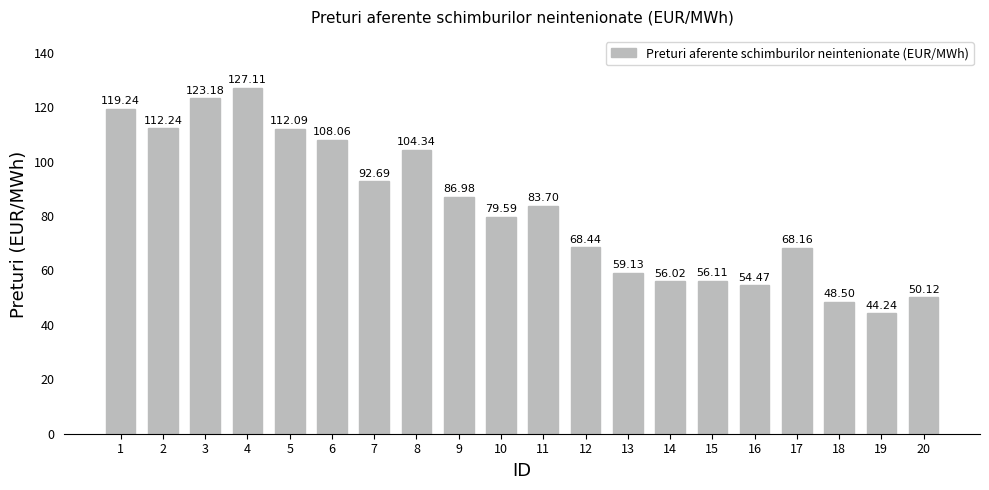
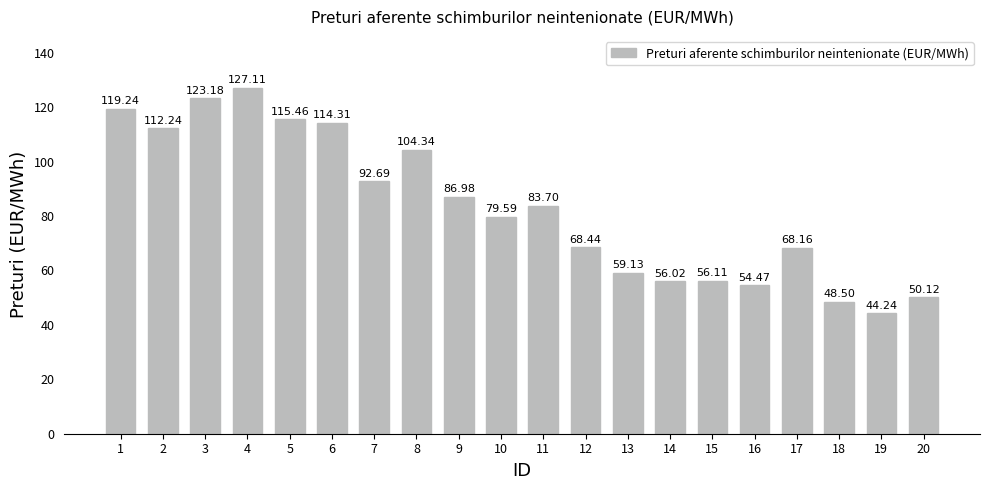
5: 112.09 -> 115.46
6: 108.06 -> 114.31
